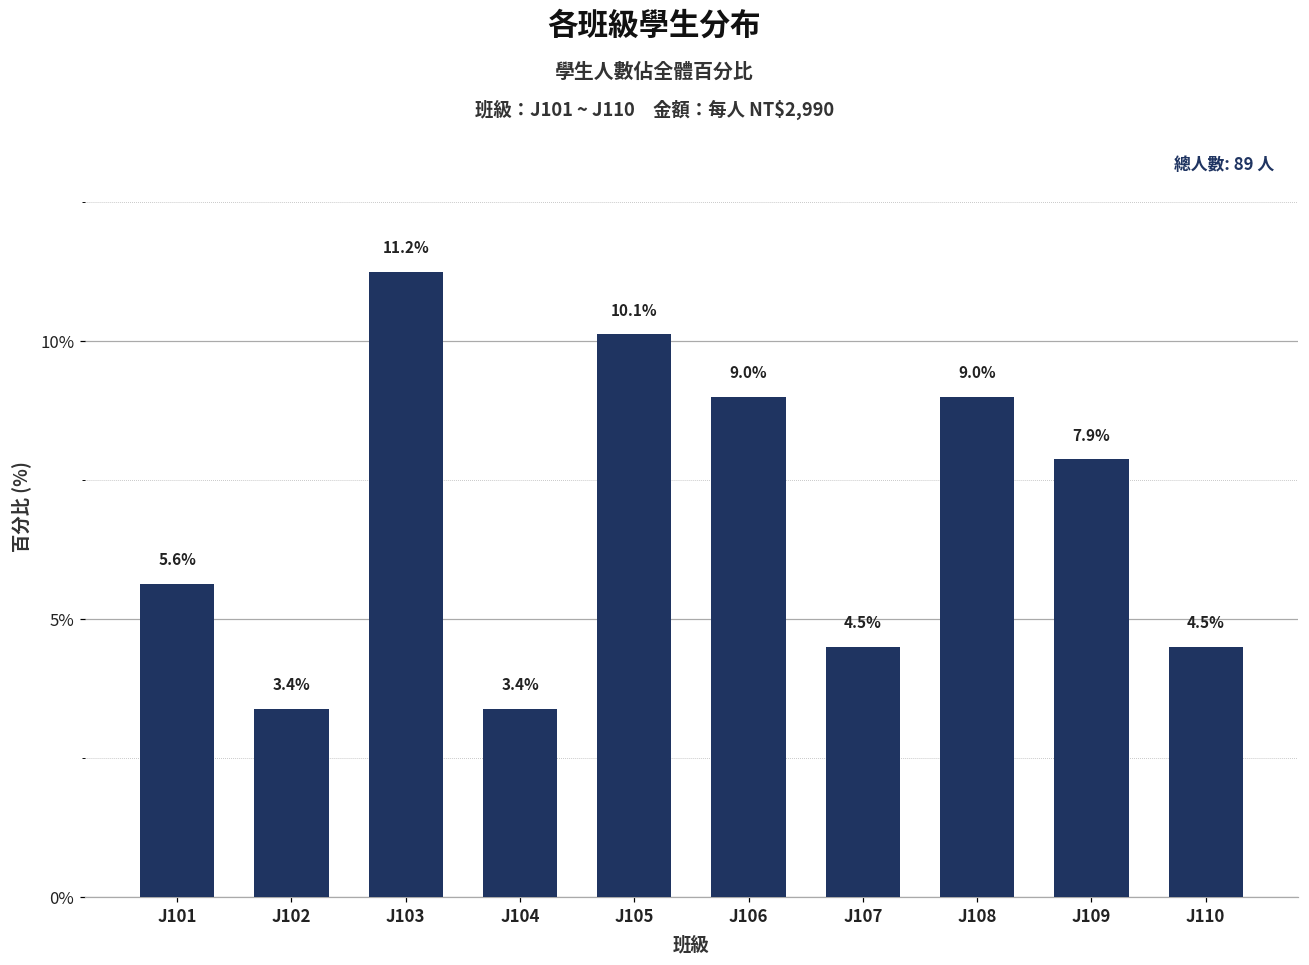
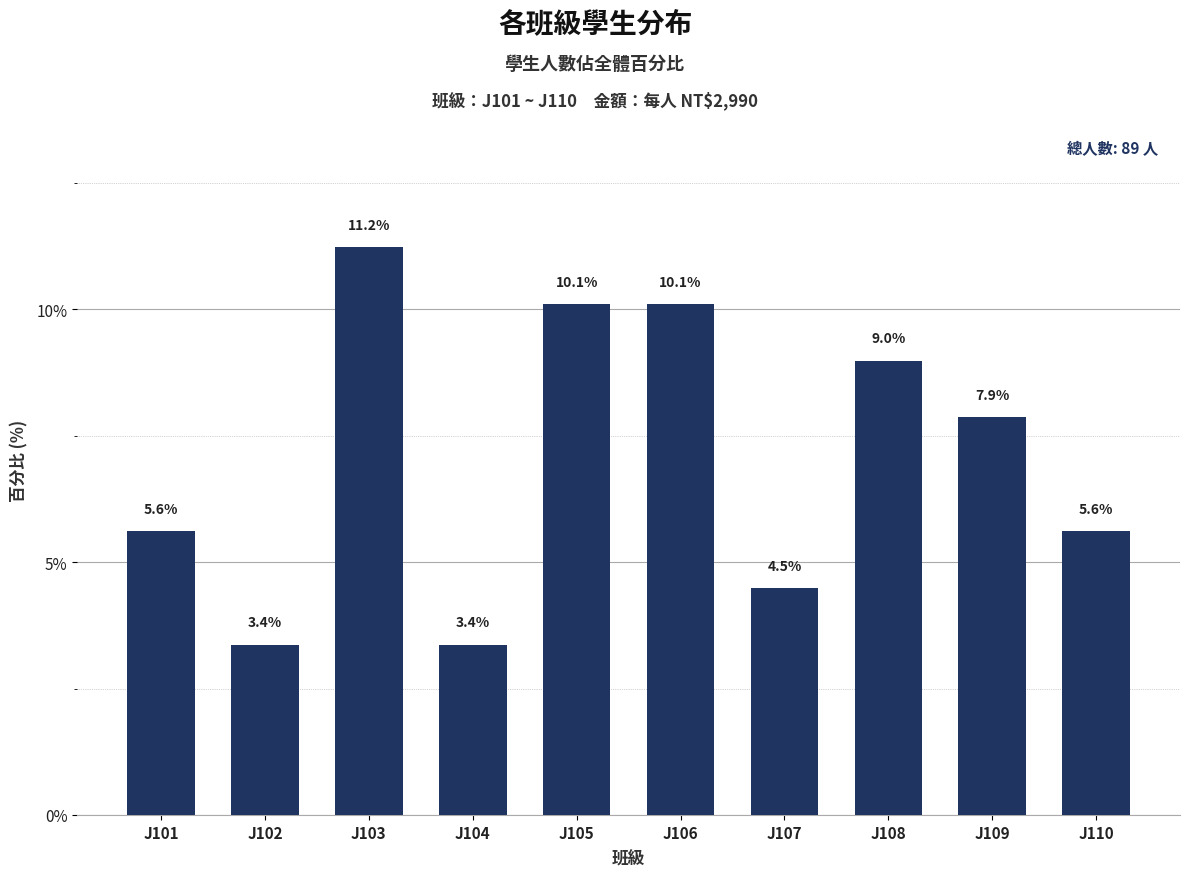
J106: 9.0% -> 10.1%
J110: 4.5% -> 5.6%
